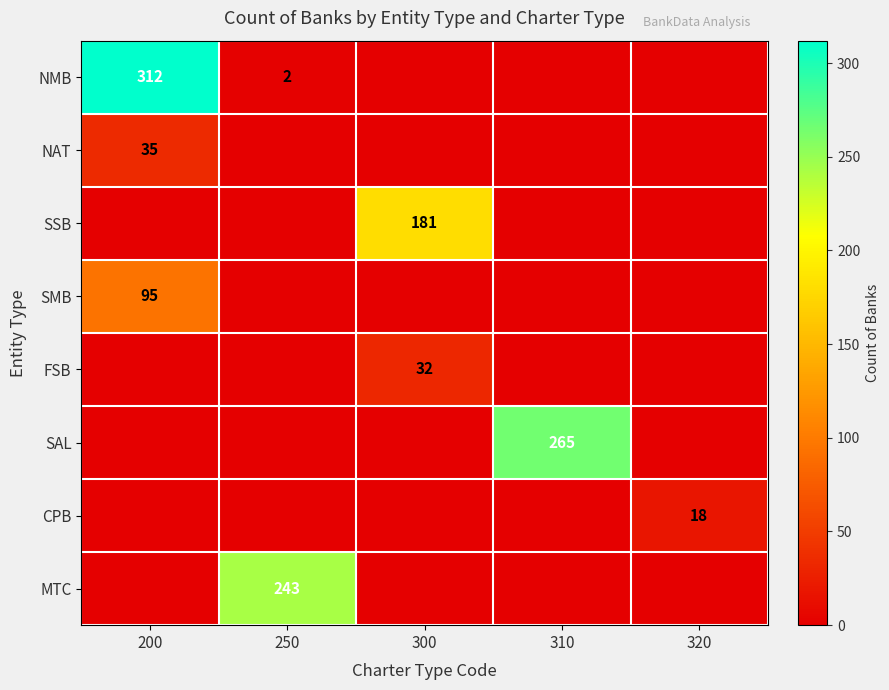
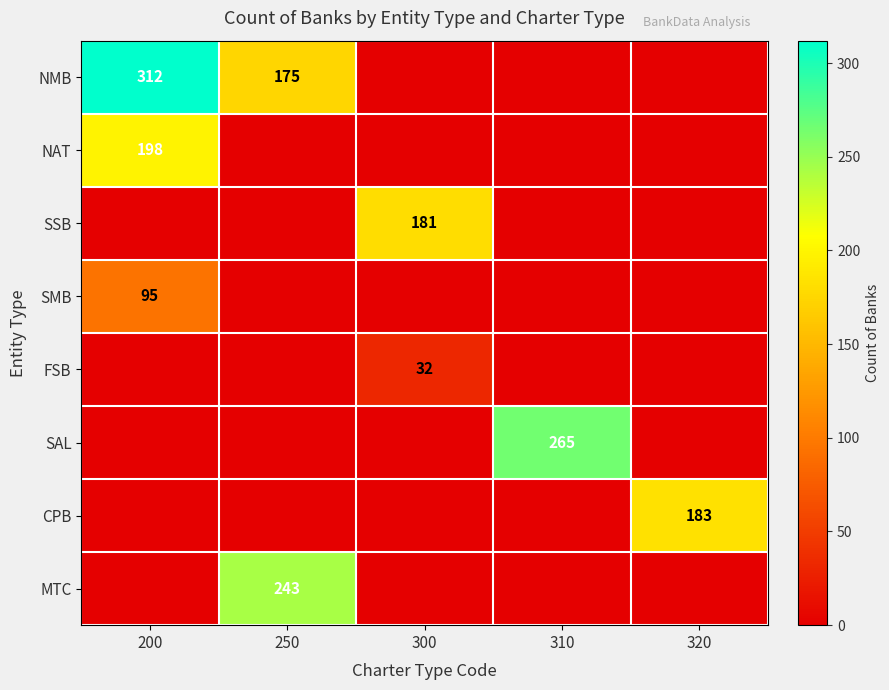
NMB, 250: 2 -> 175
NAT, 200: 35 -> 198
CPB, 320: 18 -> 183
